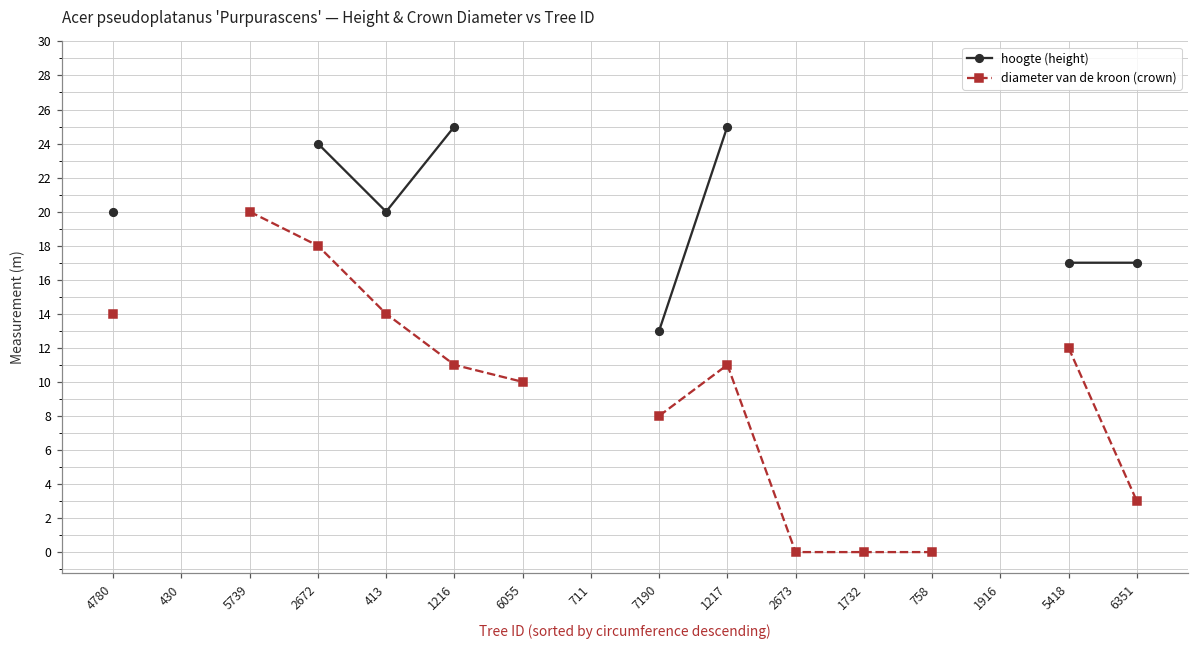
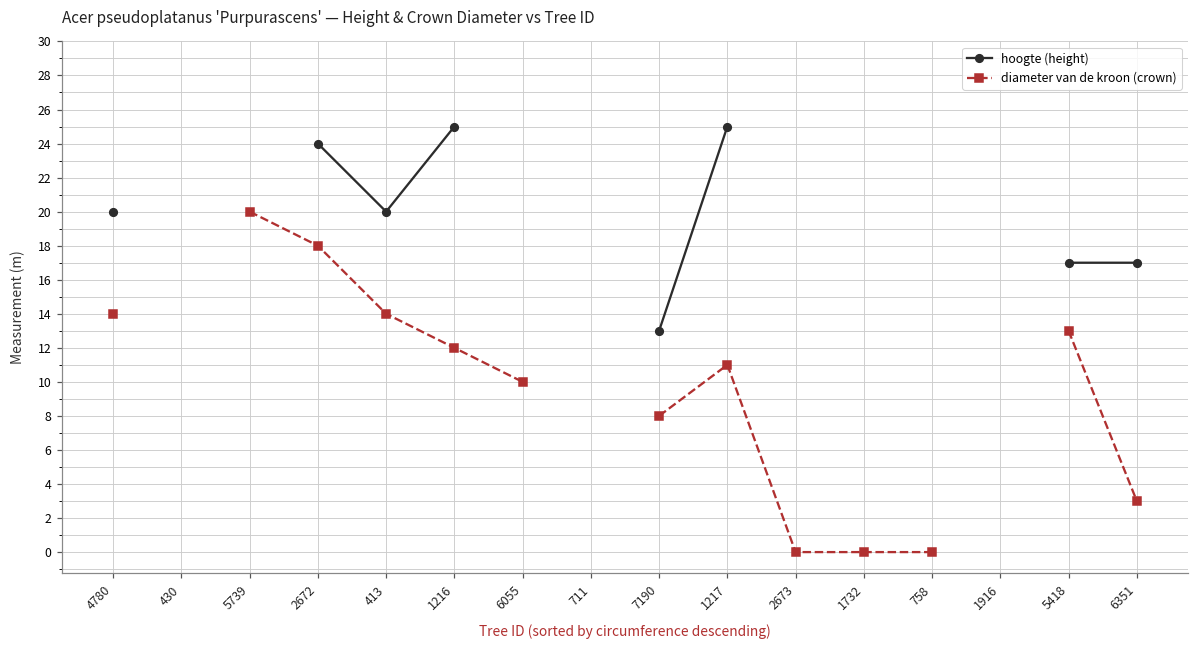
diameter van de kroon (crown), 1216: 11 -> 12
diameter van de kroon (crown), 5418: 12 -> 13
